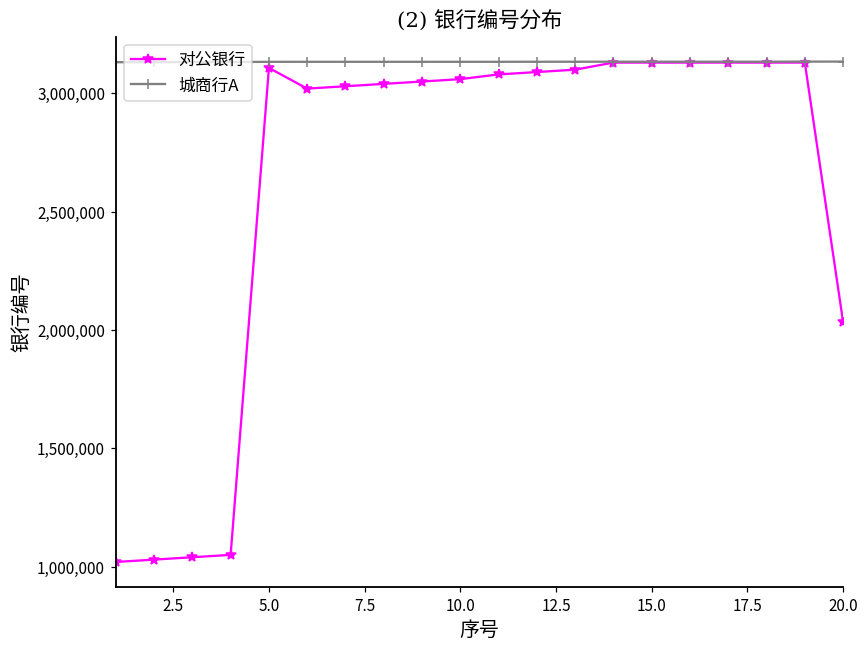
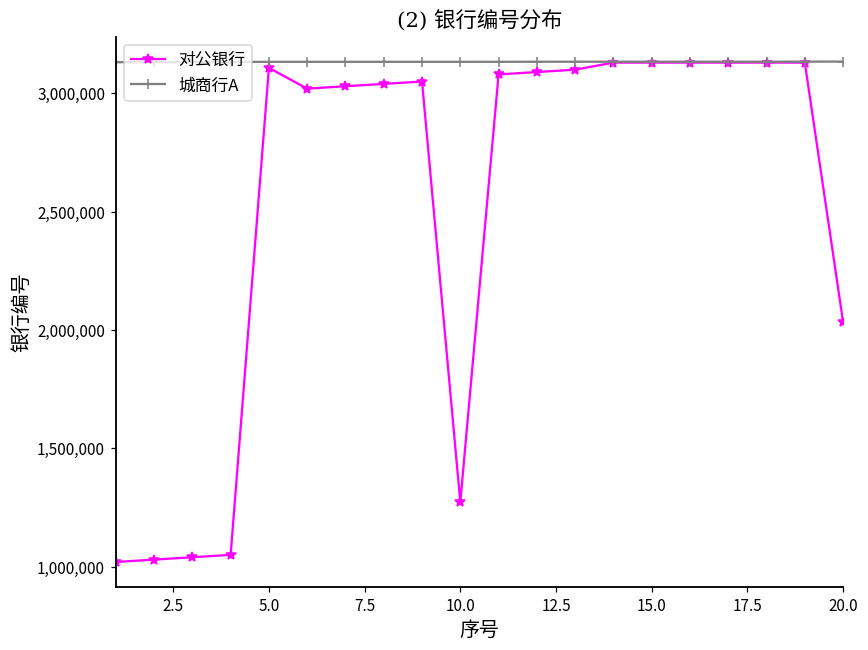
对公银行, 10.0: 3,060,000 -> 1,270,000
